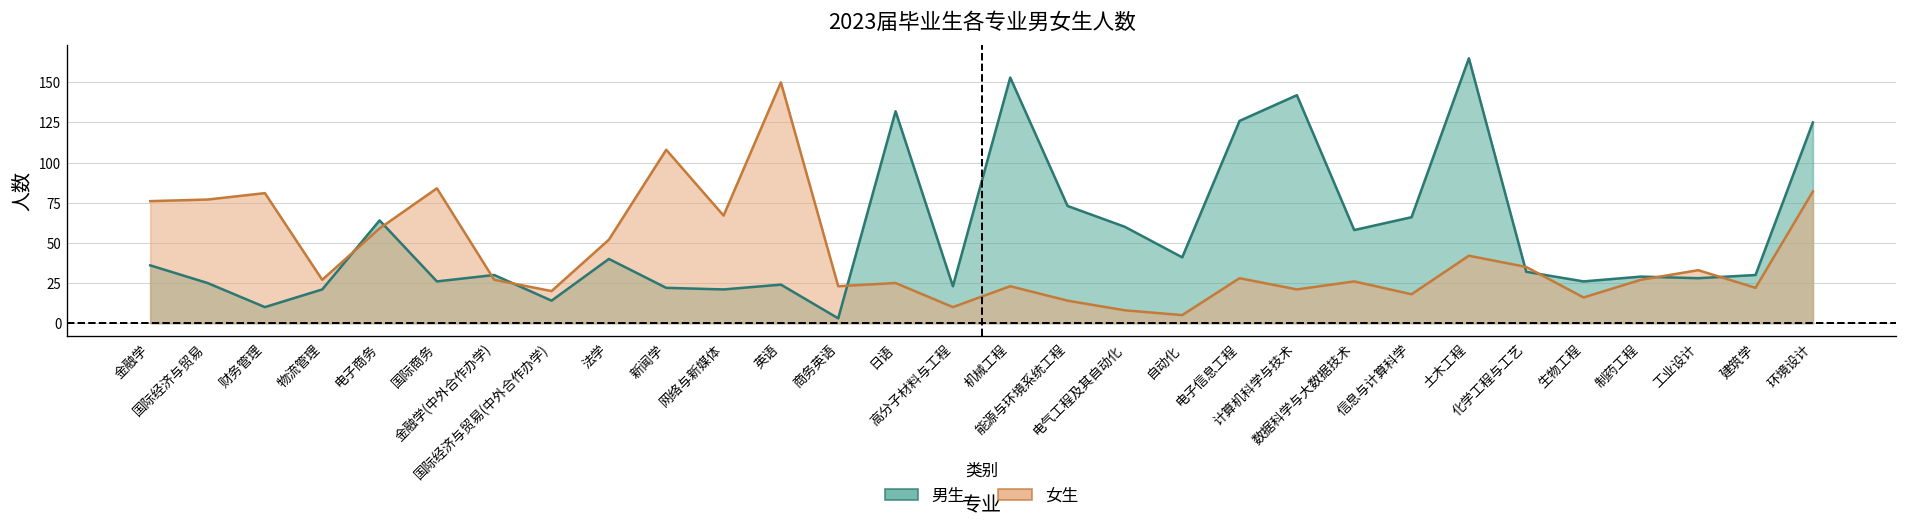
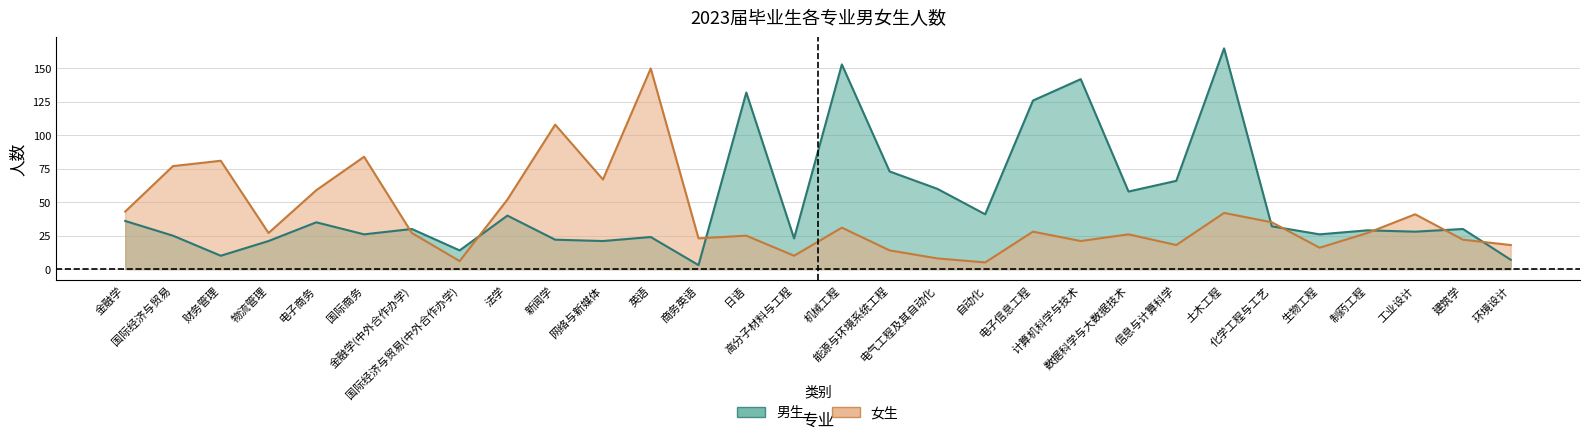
女生, 金融学: 76 -> 43
男生, 电子商务: 64 -> 35
女生, 国际经济与贸易(中外合作办学): 20 -> 6
女生, 机械工程: 23 -> 31
女生, 工业设计: 33 -> 41
男生, 环境设计: 125 -> 7
女生, 环境设计: 82 -> 18
